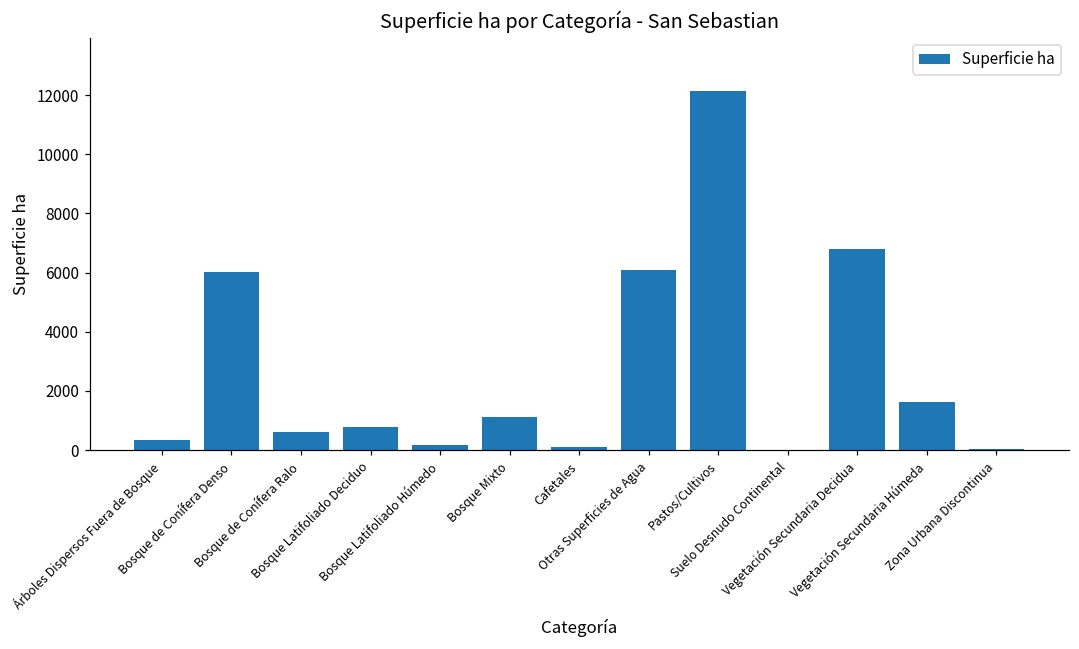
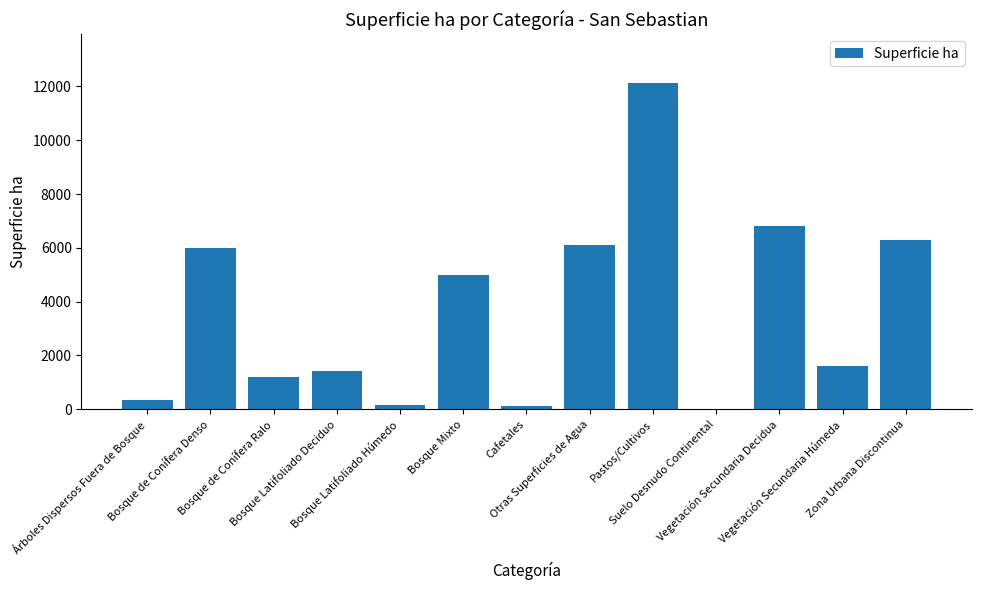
Bosque de Conífera Ralo: 600 -> 1200
Bosque Latifoliado Deciduo: 800 -> 1400
Bosque Mixto: 1100 -> 5000
Zona Urbana Discontinua: 0 -> 6300
